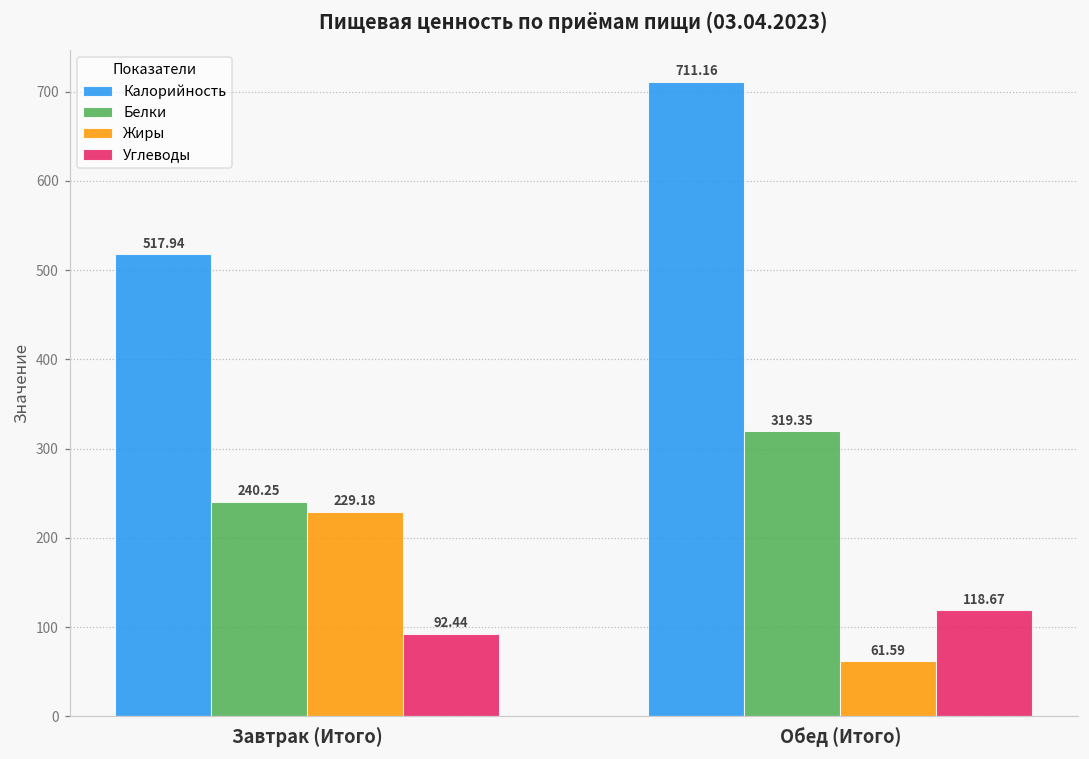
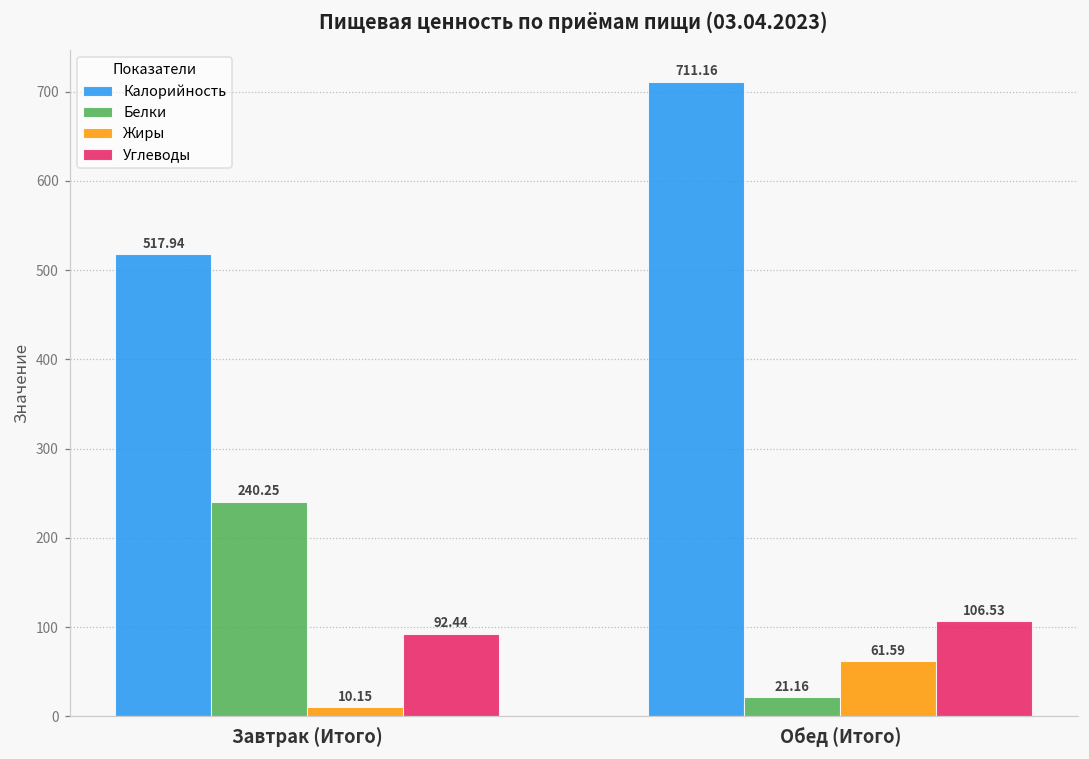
Жиры, Завтрак (Итого): 229.18 -> 10.15
Белки, Обед (Итого): 319.35 -> 21.16
Углеводы, Обед (Итого): 118.67 -> 106.53
